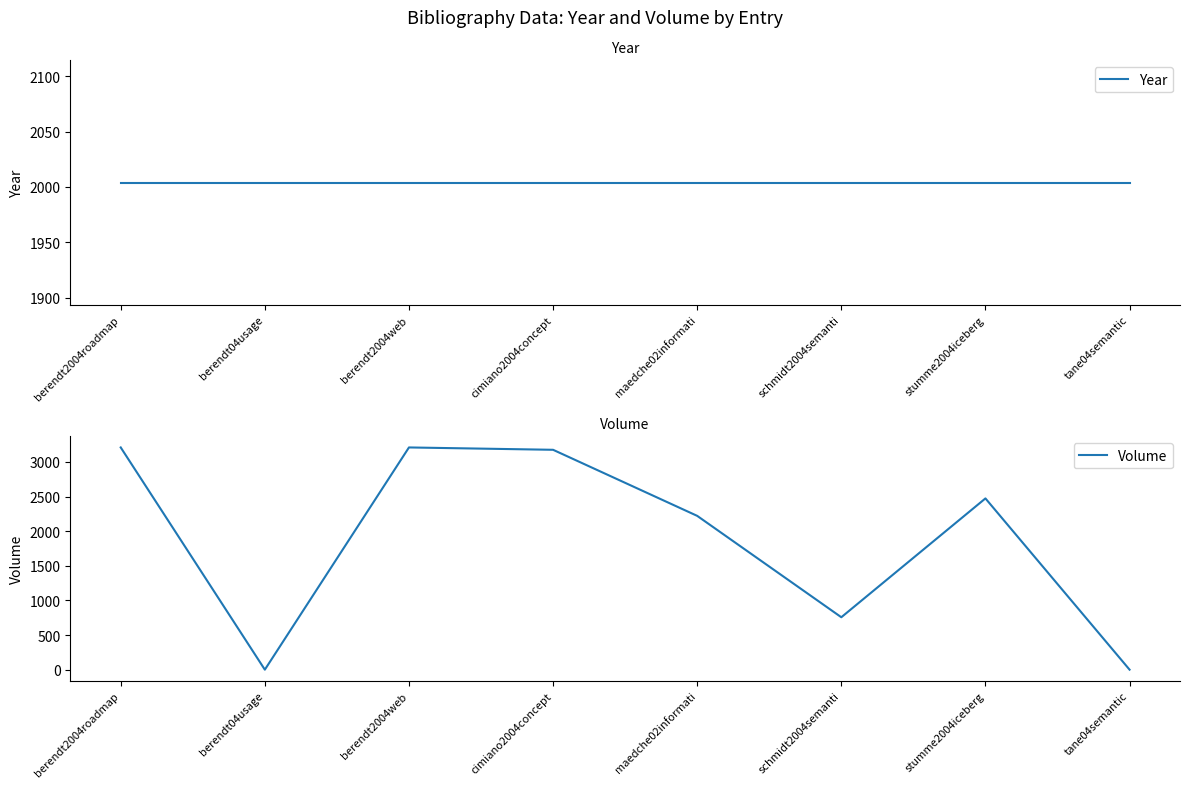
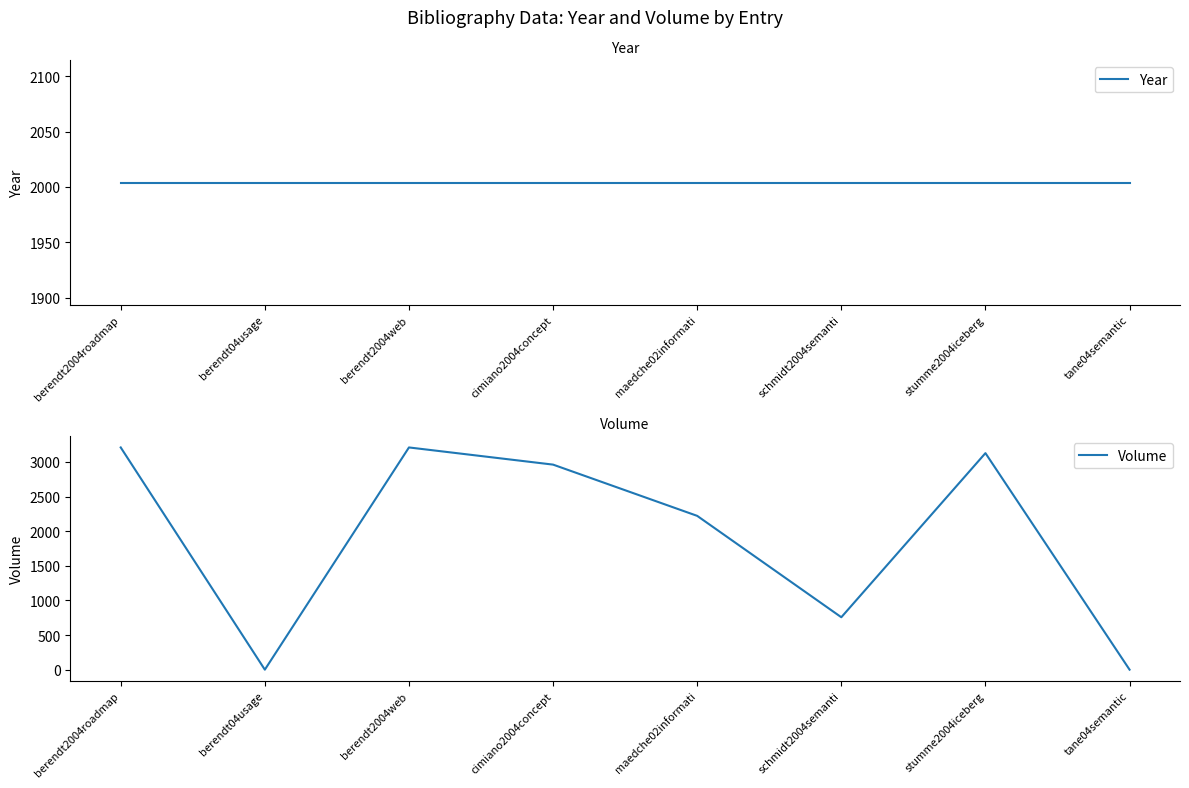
Volume, cimiano2004concept: 3200 -> 3000
Volume, stumme2004iceberg: 2500 -> 3100
